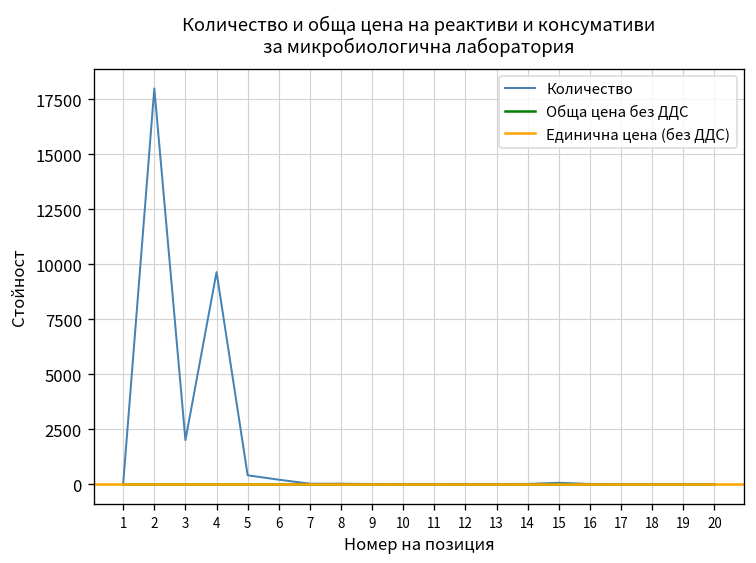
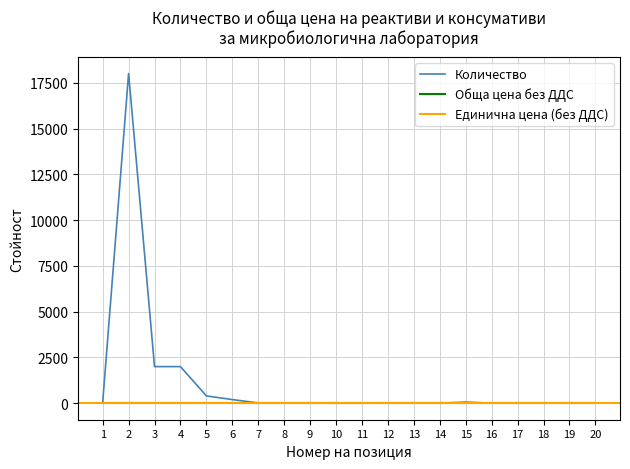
Количество, 4: 9600 -> 2000
